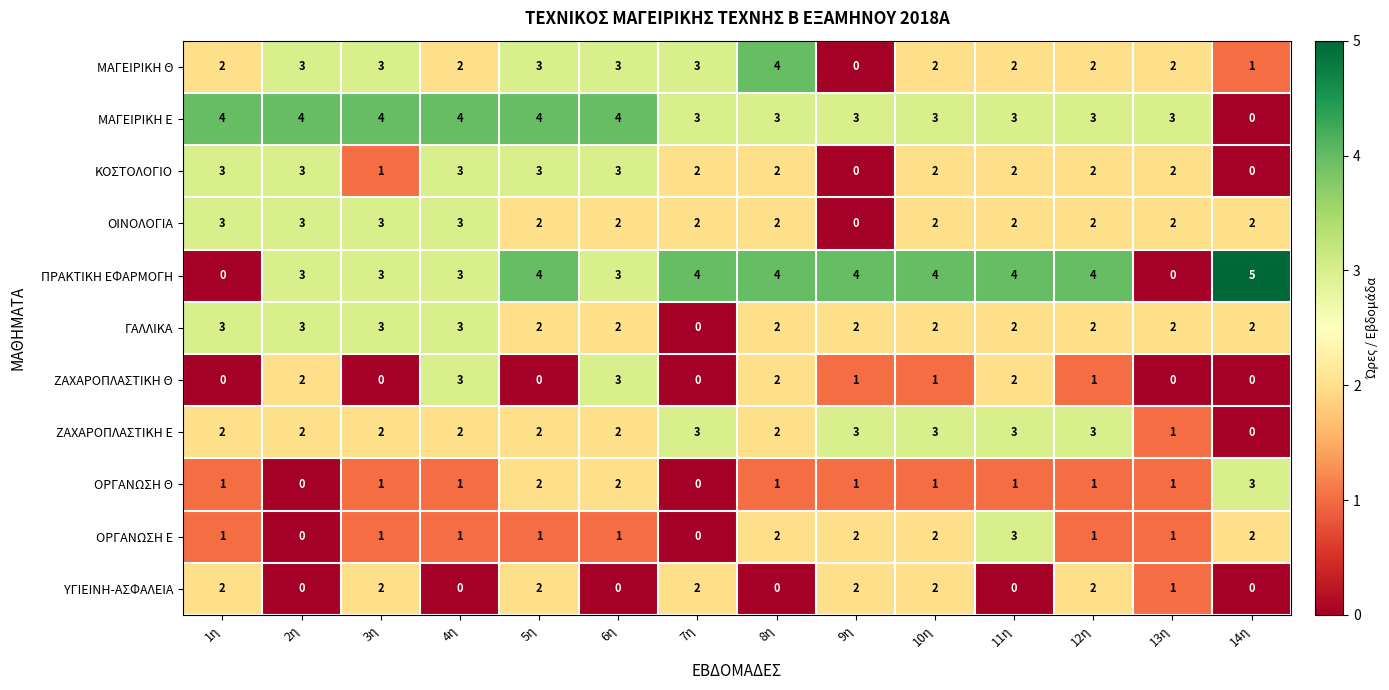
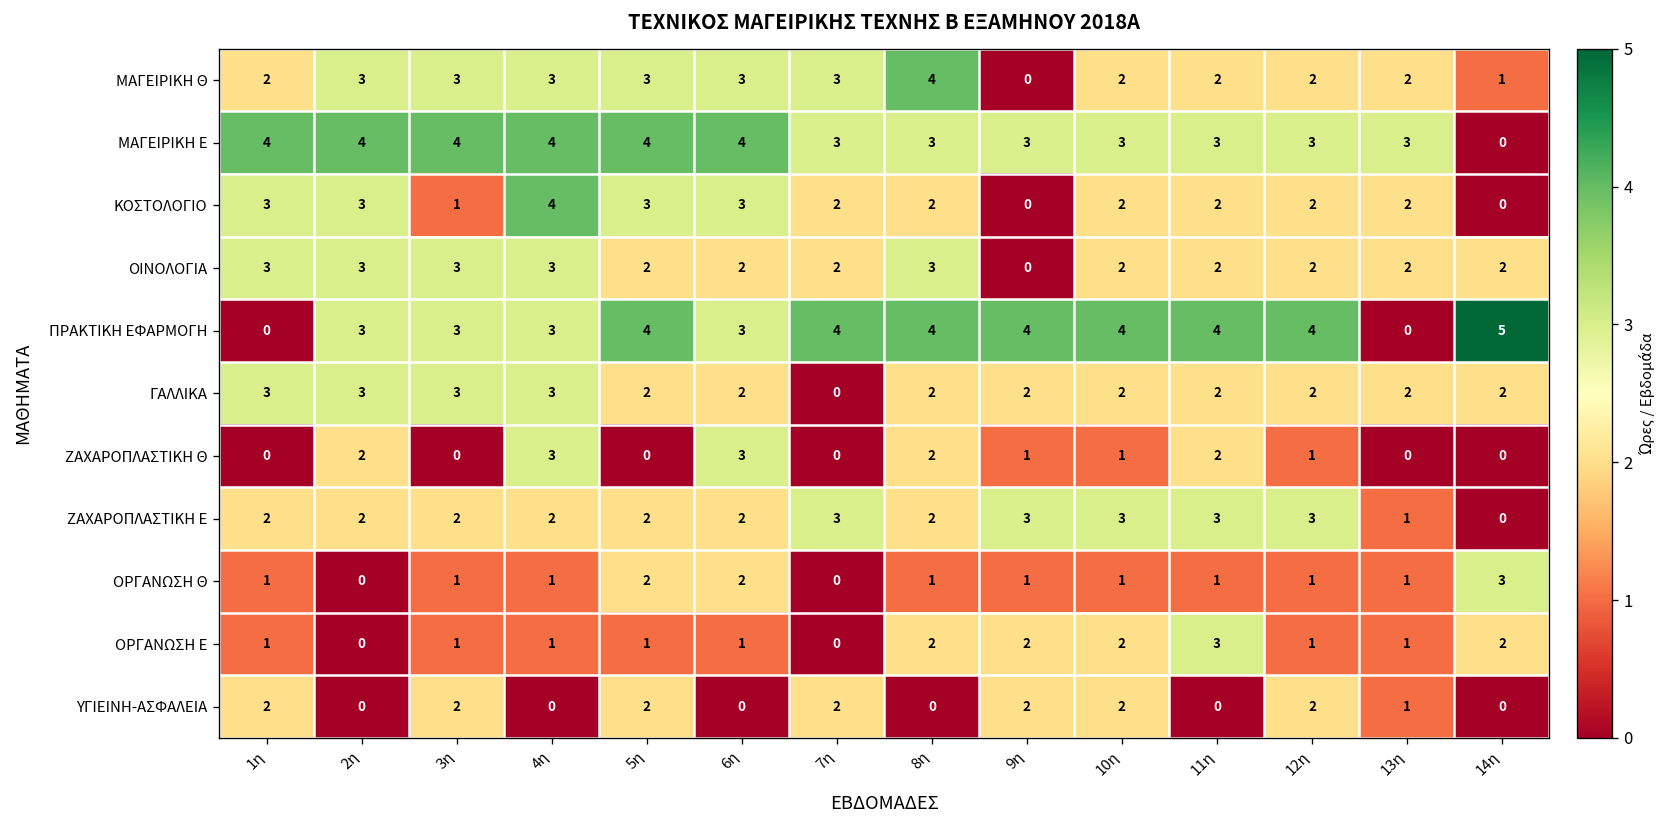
ΜΑΓΕΙΡΙΚΗ Θ, 4η: 2 -> 3
ΚΟΣΤΟΛΟΓΙΟ, 4η: 3 -> 4
ΟΙΝΟΛΟΓΙΑ, 8η: 2 -> 3
